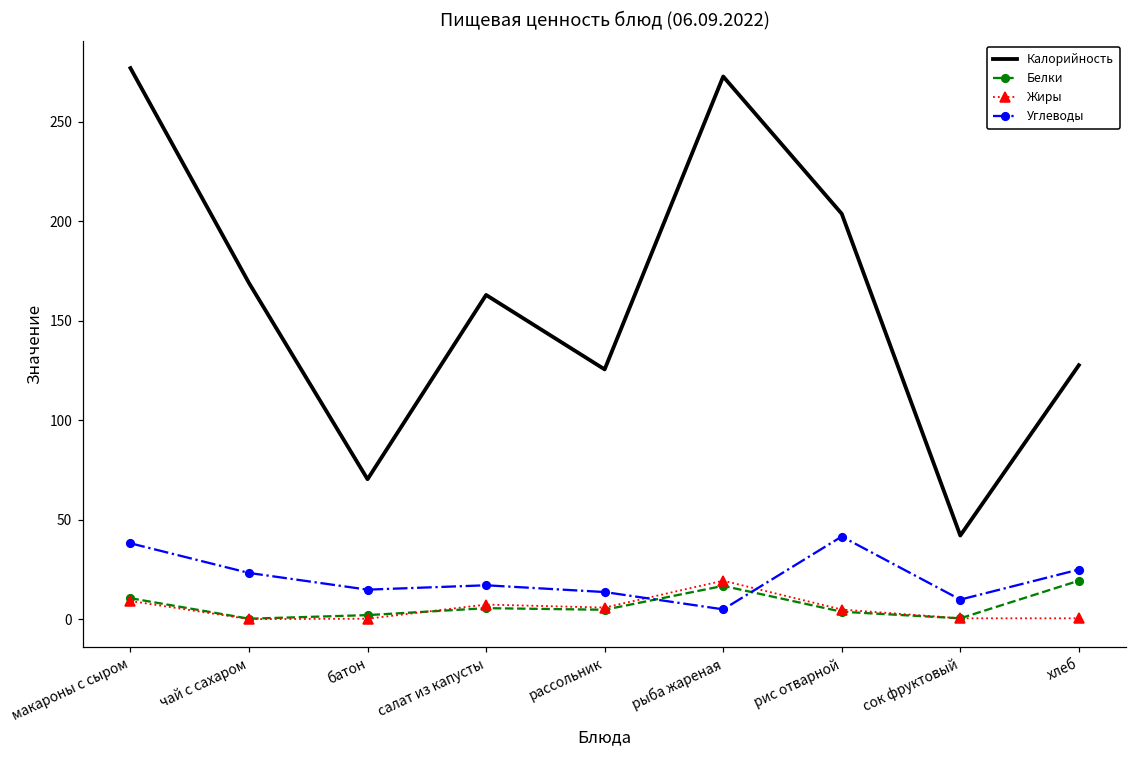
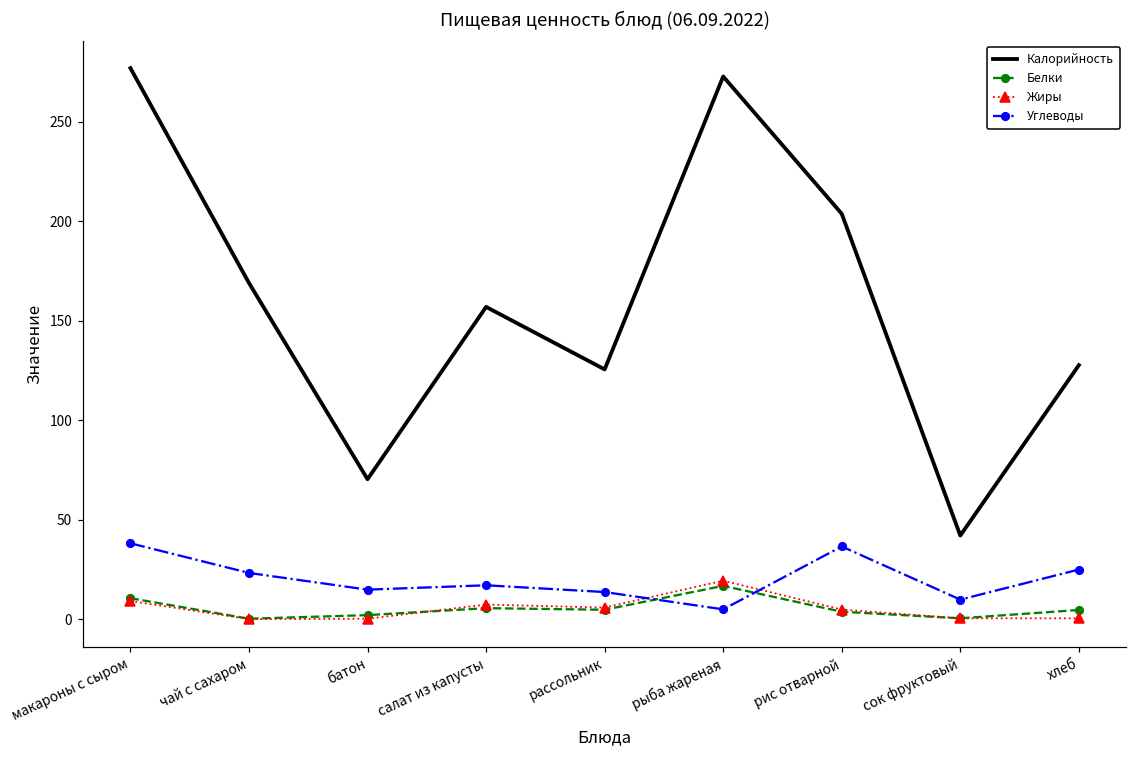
Калорийность, салат из капусты: 163 -> 157
Углеводы, рис отварной: 42 -> 37
Белки, хлеб: 19 -> 5
